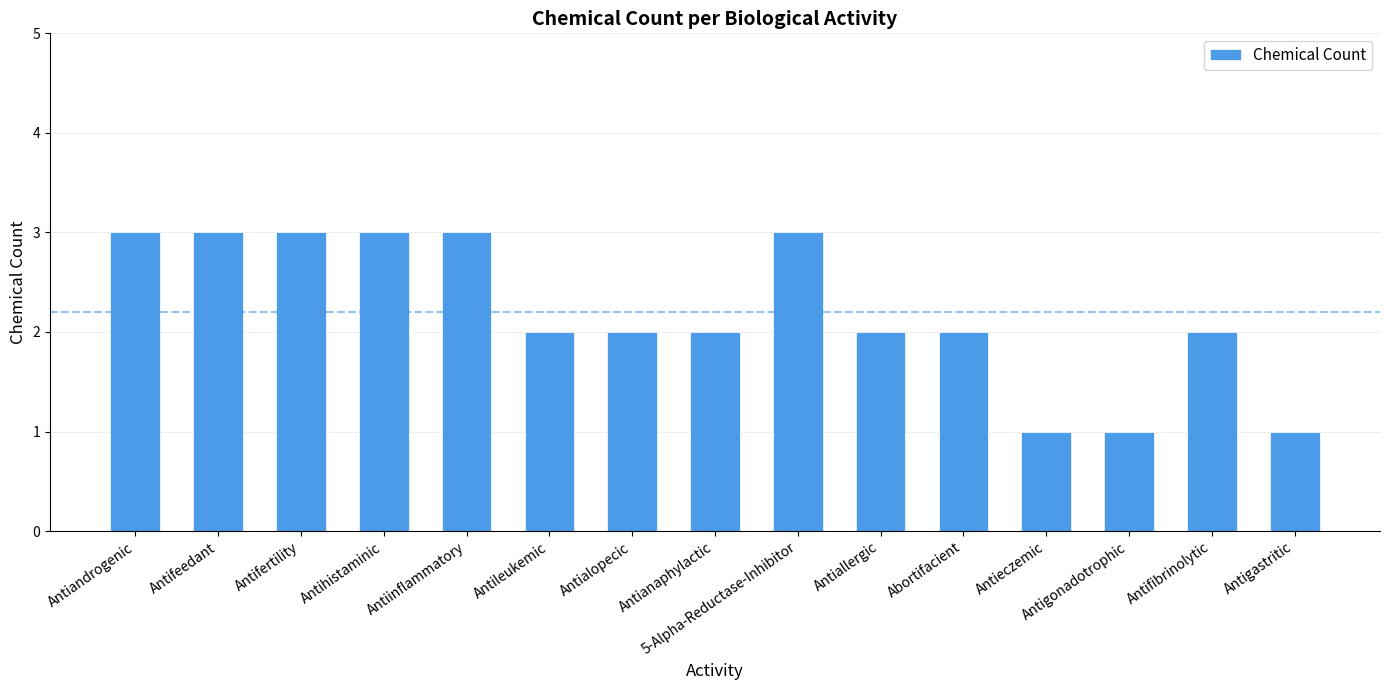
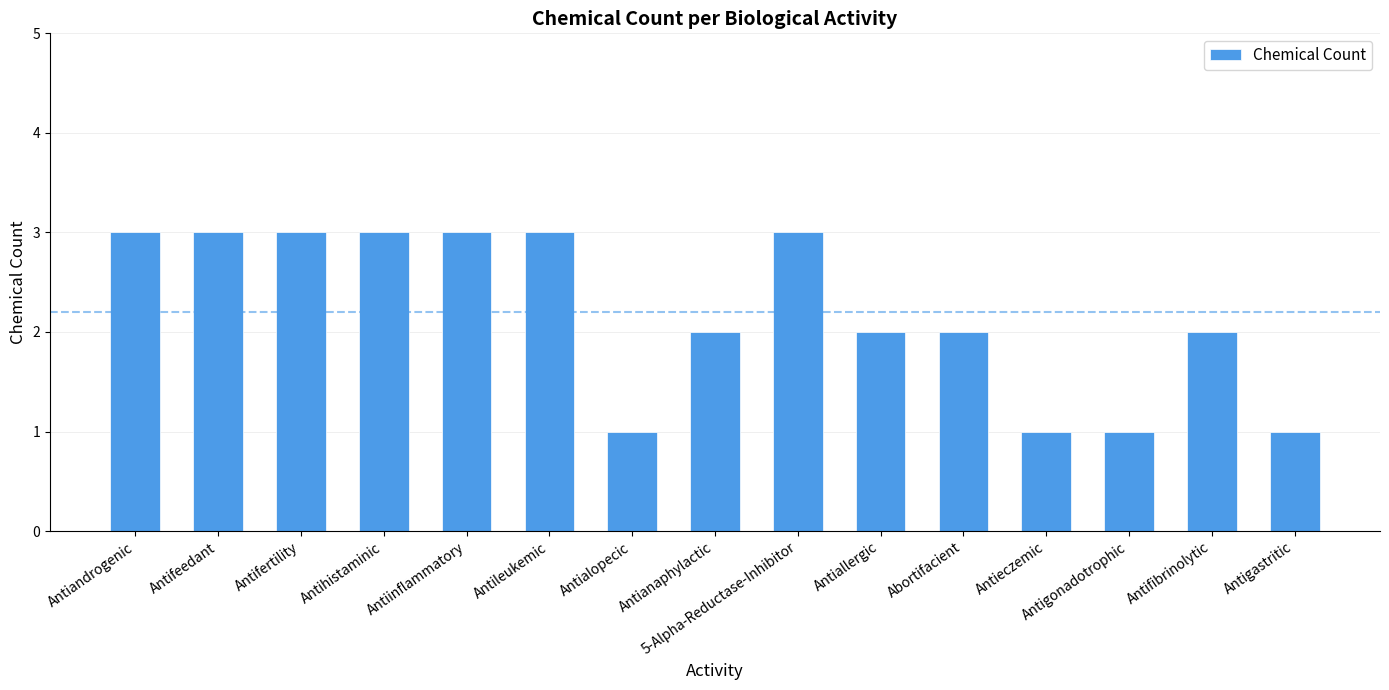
Antileukemic: 2 -> 3
Antialopecic: 2 -> 1
